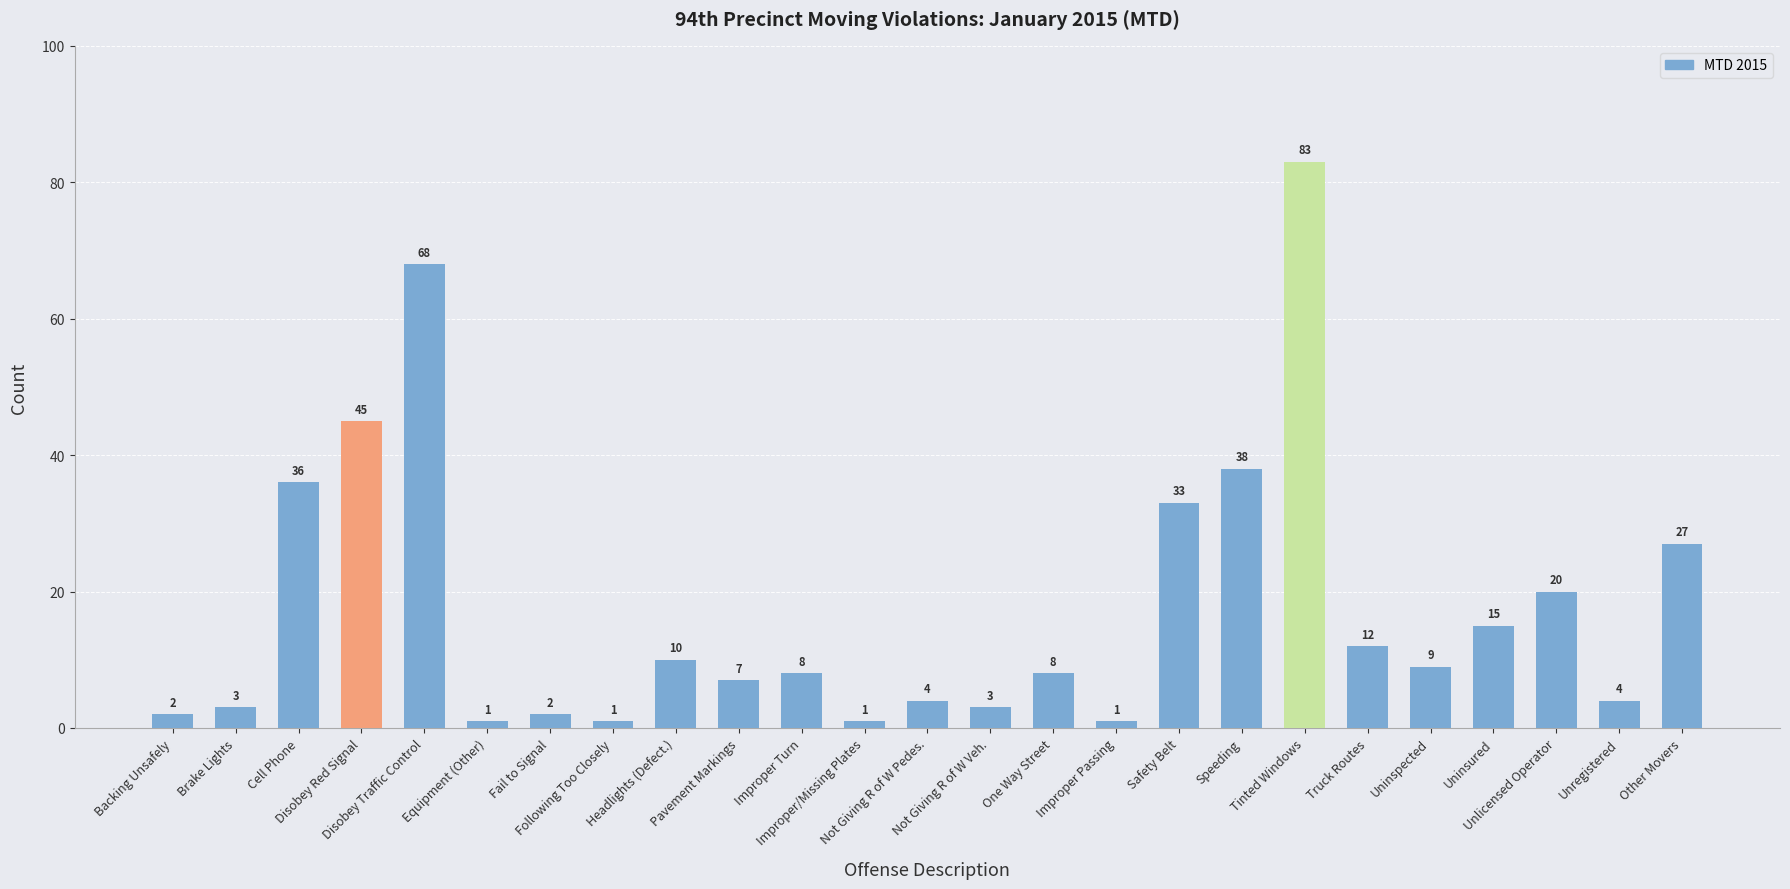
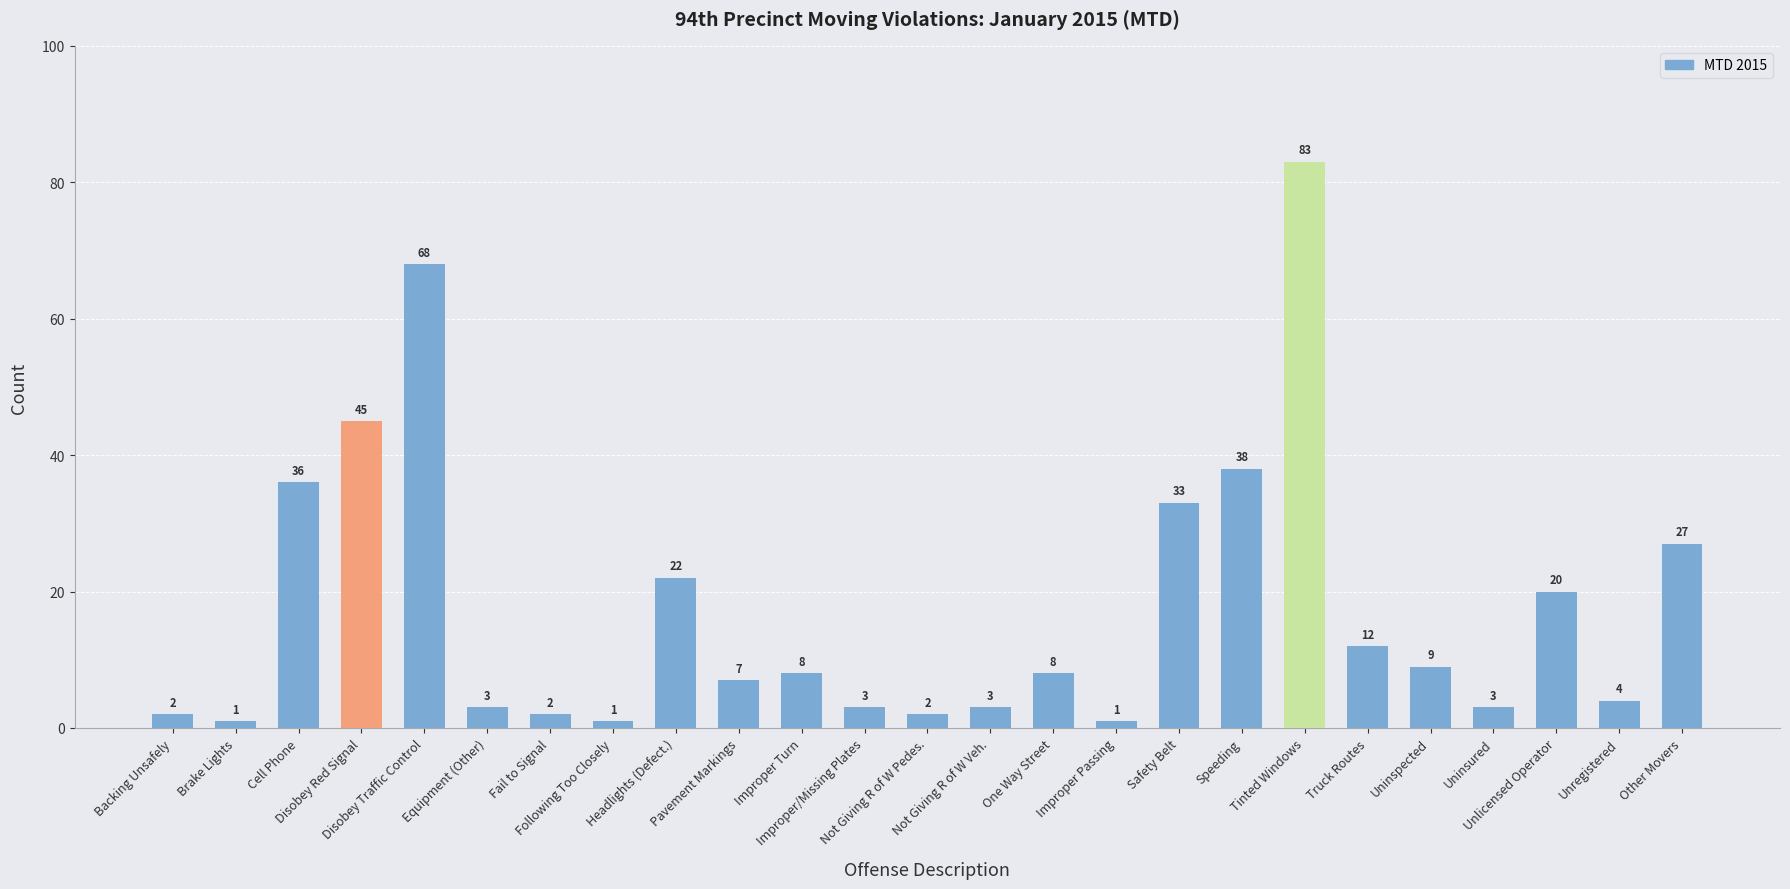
Brake Lights: 3 -> 1
Equipment (Other): 1 -> 3
Headlights (Defect.): 10 -> 22
Improper/Missing Plates: 1 -> 3
Not Giving R of W Pedes.: 4 -> 2
Uninsured: 15 -> 3
